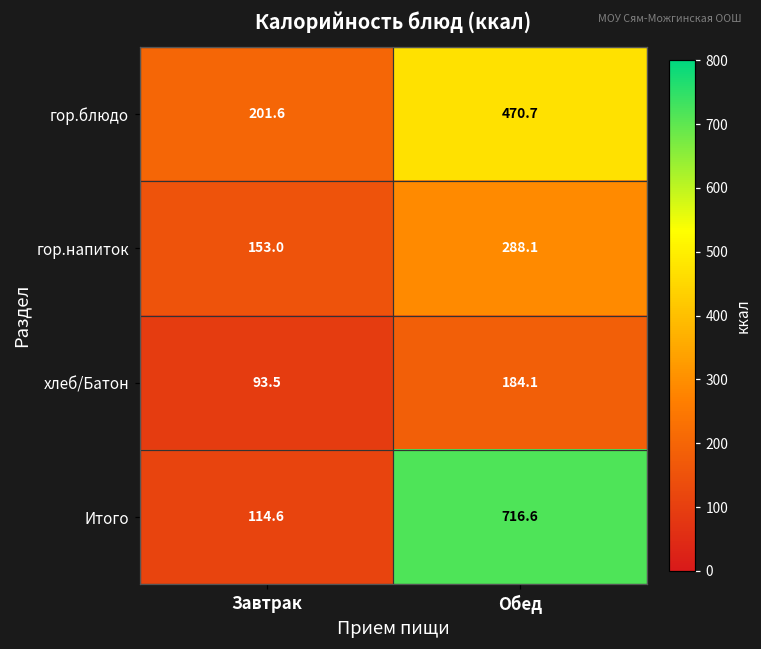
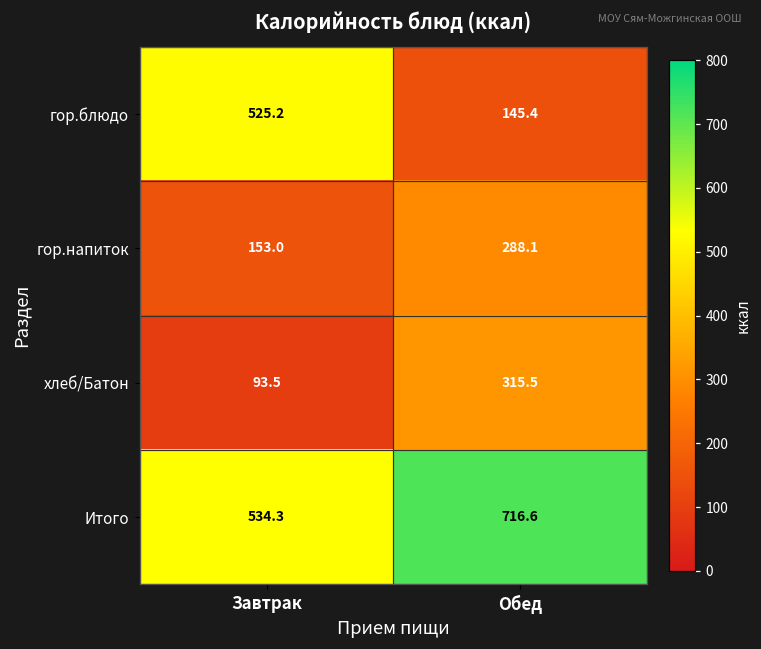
гор.блюдо, Завтрак: 201.6 -> 525.2
гор.блюдо, Обед: 470.7 -> 145.4
хлеб/Батон, Обед: 184.1 -> 315.5
Итого, Завтрак: 114.6 -> 534.3
